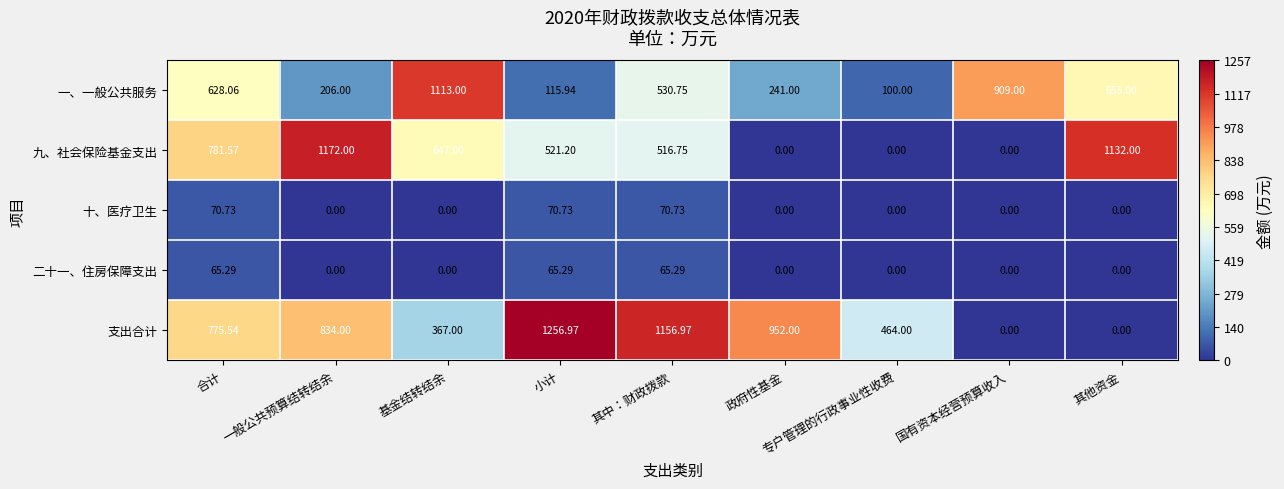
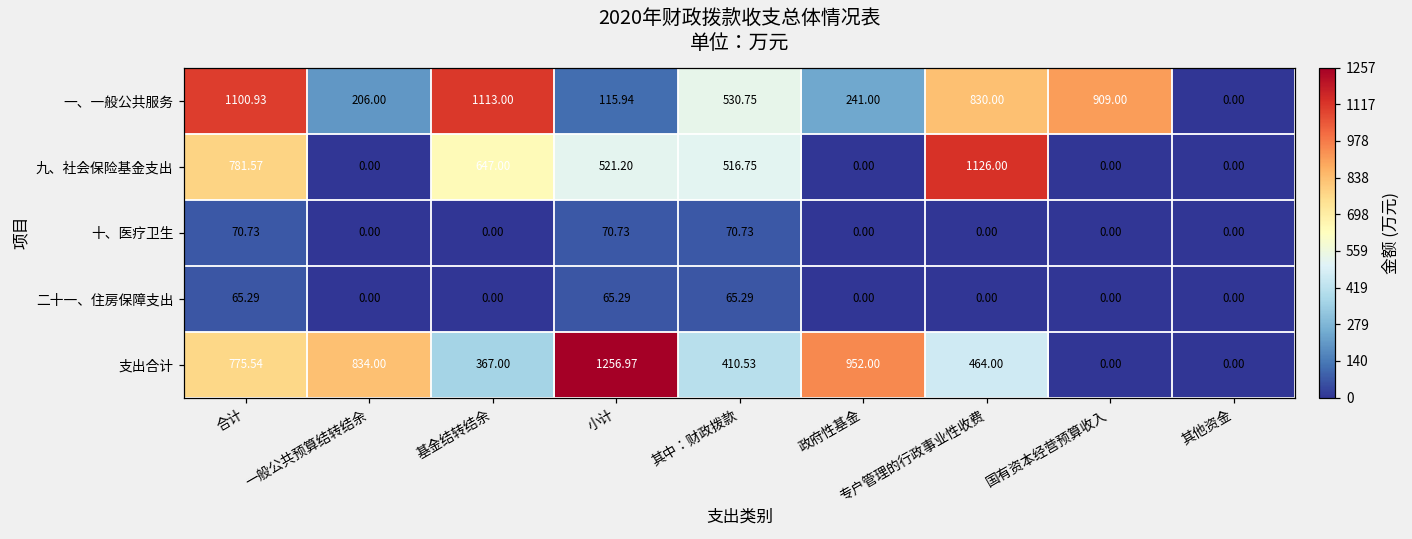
一、一般公共服务, 合计: 628.06 -> 1100.93
一、一般公共服务, 专户管理的行政事业性收费: 100.00 -> 830.00
一、一般公共服务, 其他资金: 655.00 -> 0.00
九、社会保险基金支出, 一般公共预算结转结余: 1172.00 -> 0.00
九、社会保险基金支出, 专户管理的行政事业性收费: 0.00 -> 1126.00
九、社会保险基金支出, 其他资金: 1132.00 -> 0.00
支出合计, 其中：财政拨款: 1156.97 -> 410.53
